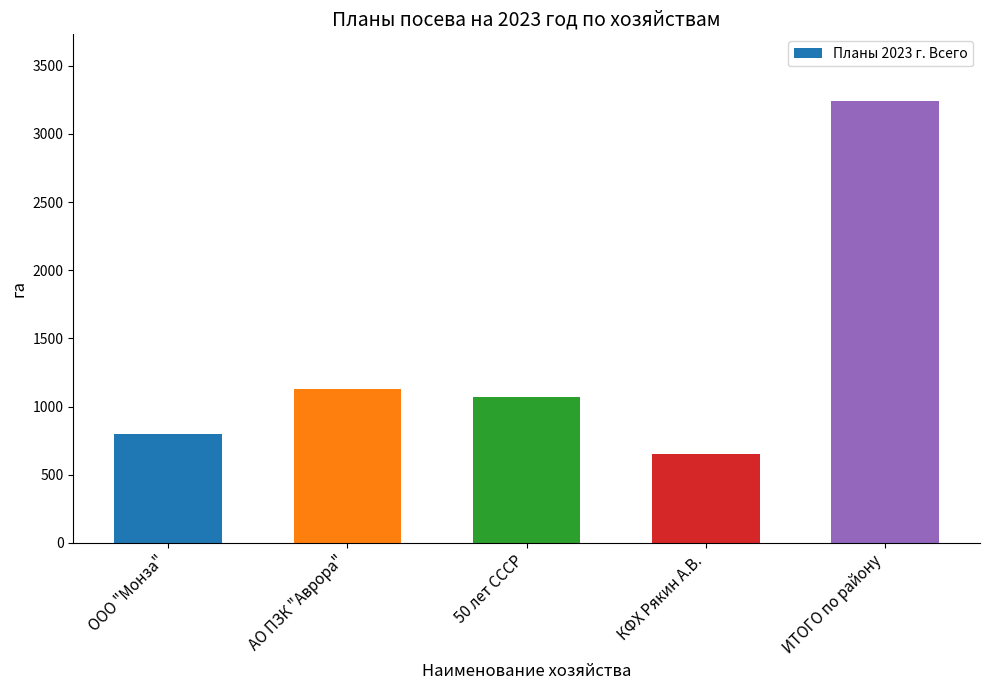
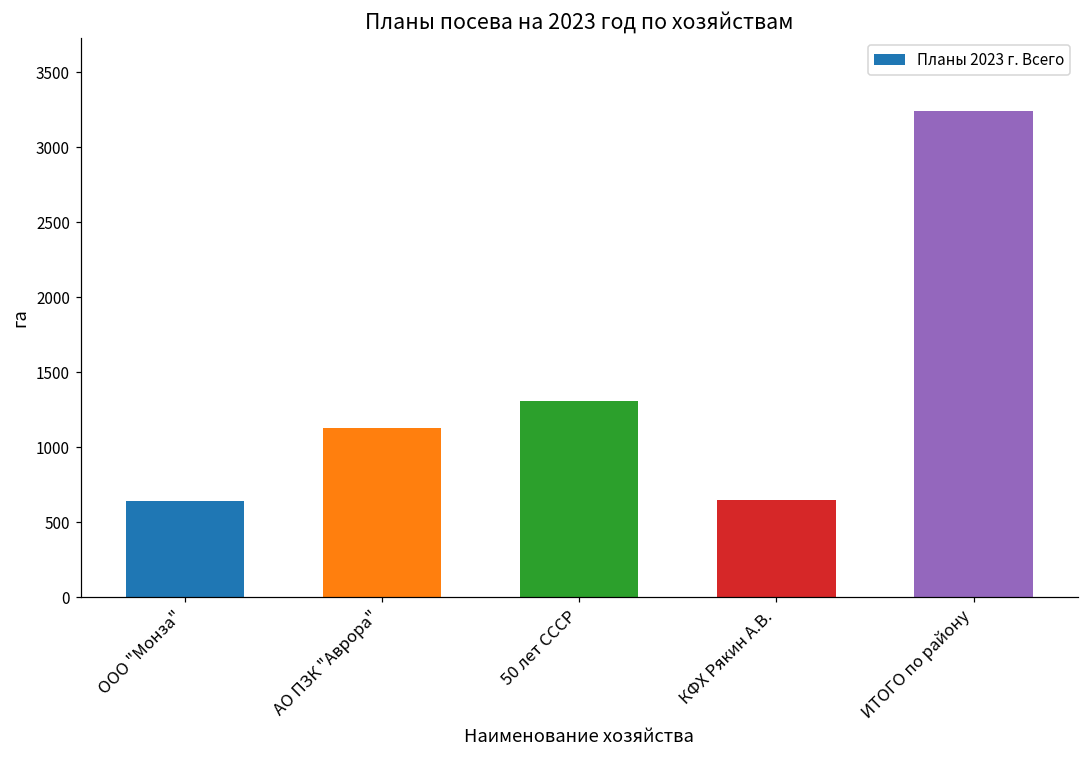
ООО "Монза": 800 -> 640
50 лет СССР: 1070 -> 1310
